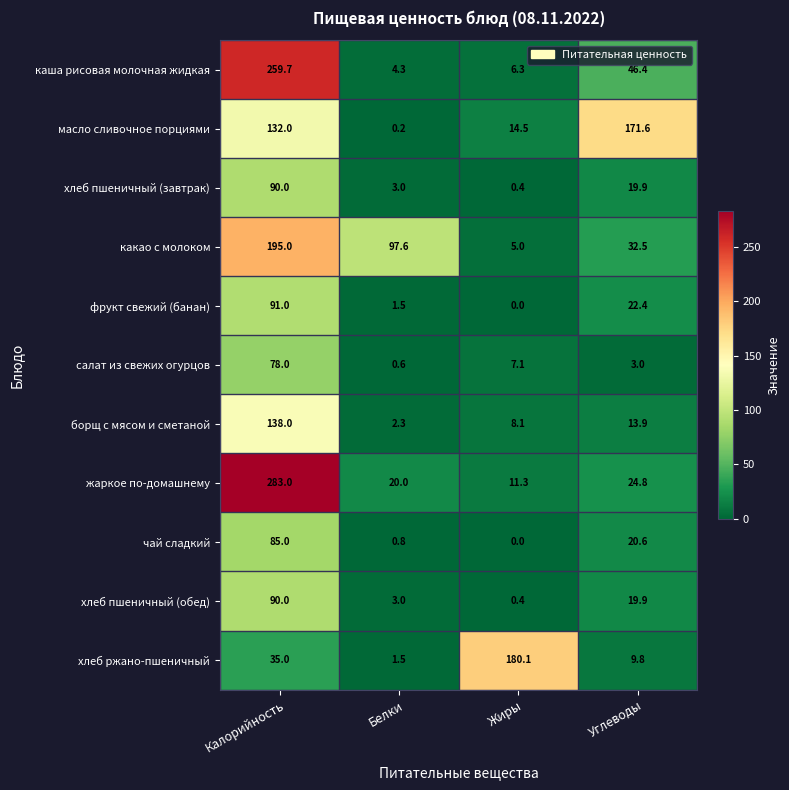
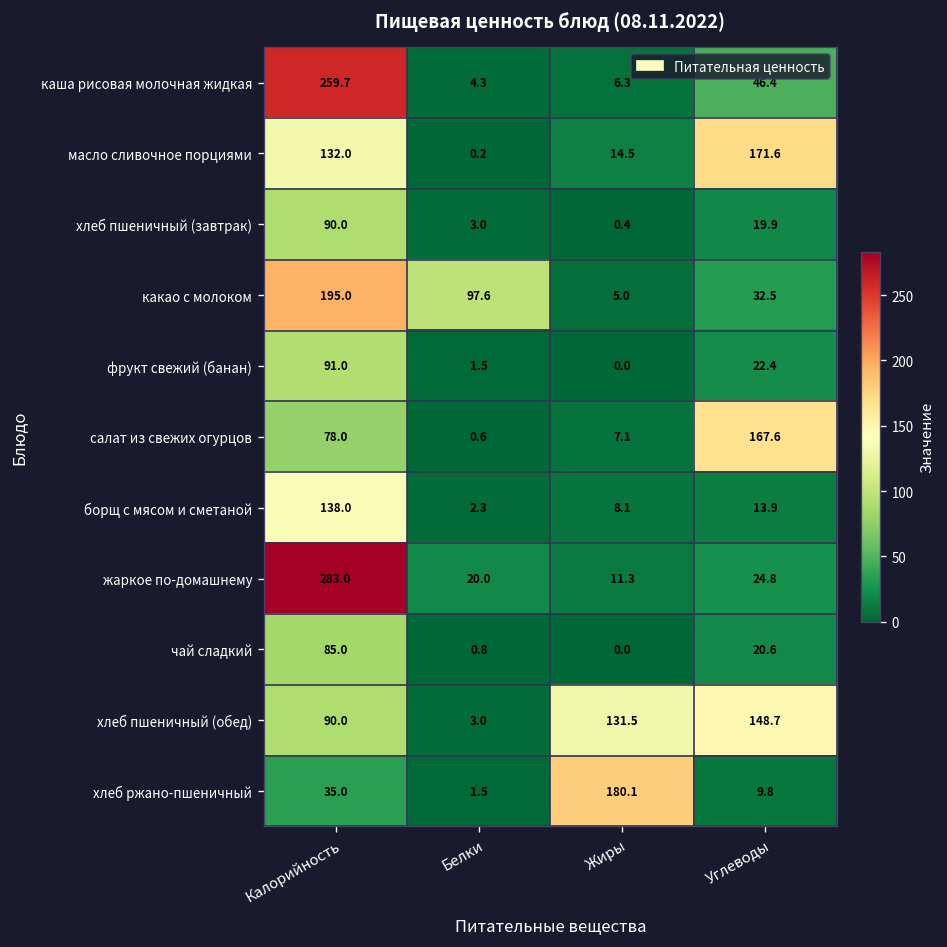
салат из свежих огурцов, Углеводы: 3.0 -> 167.6
хлеб пшеничный (обед), Жиры: 0.4 -> 131.5
хлеб пшеничный (обед), Углеводы: 19.9 -> 148.7
